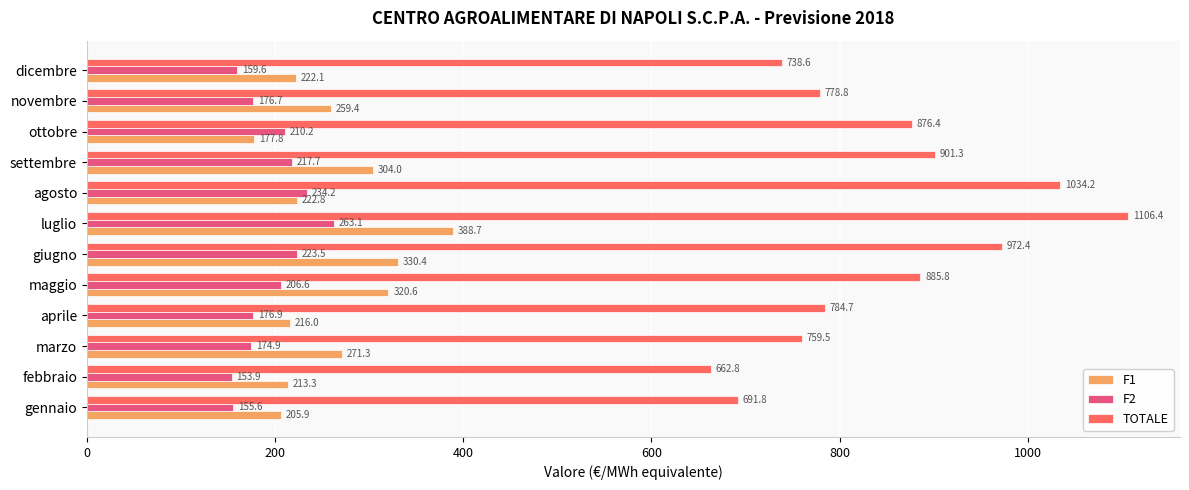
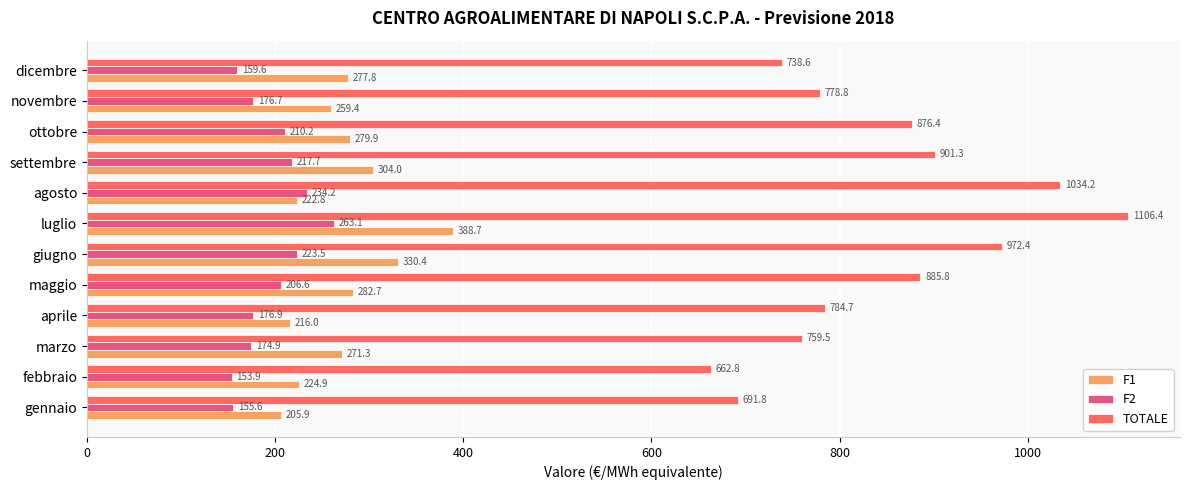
F1, dicembre: 222.1 -> 277.8
F1, ottobre: 177.8 -> 279.9
F1, maggio: 320.6 -> 282.7
F1, febbraio: 213.3 -> 224.9
